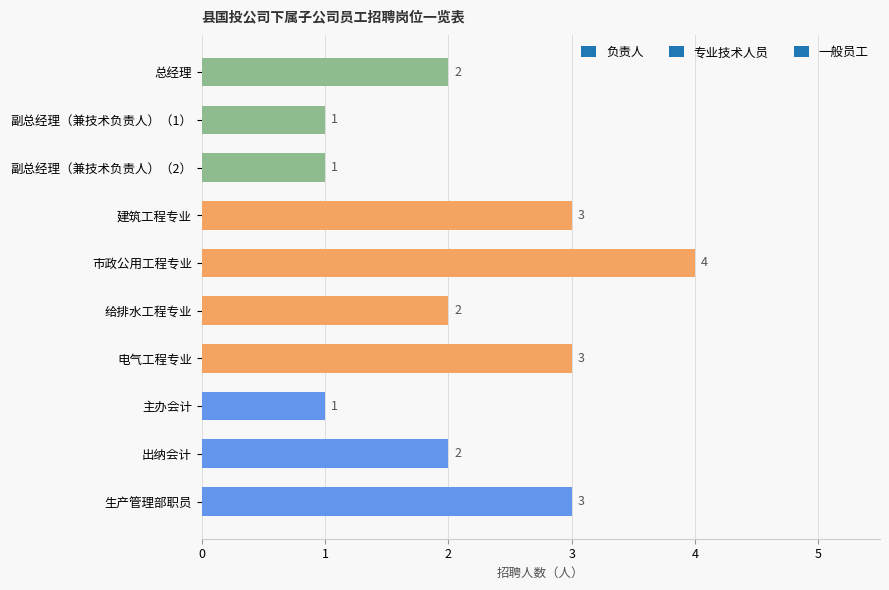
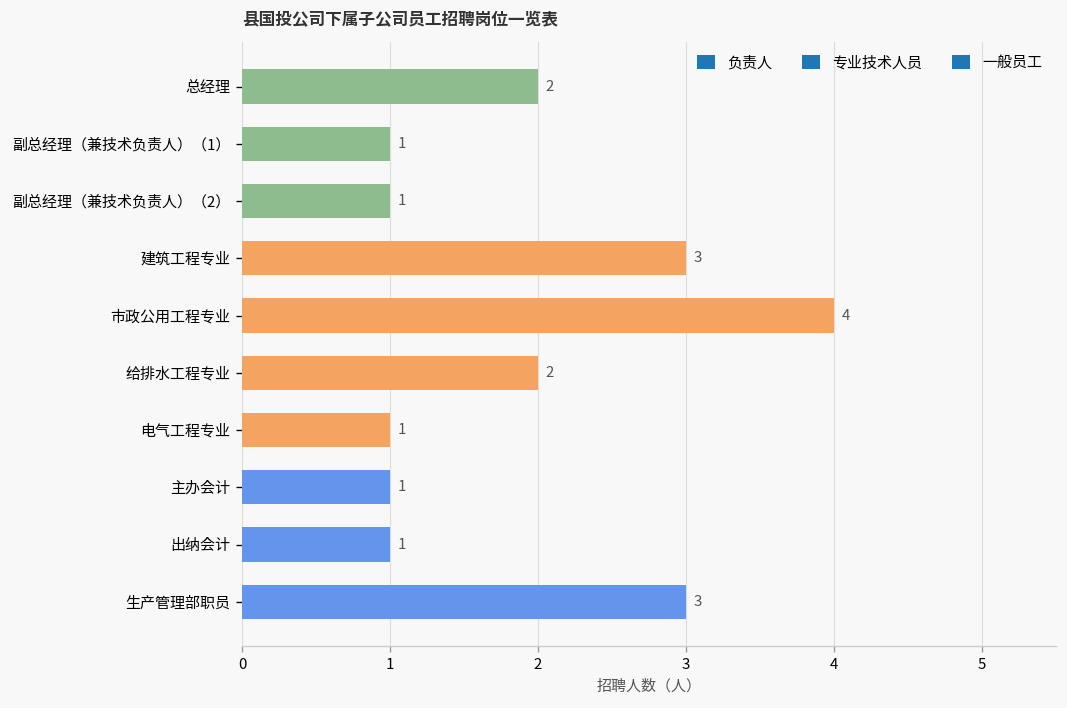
电气工程专业: 3 -> 1
出纳会计: 2 -> 1
